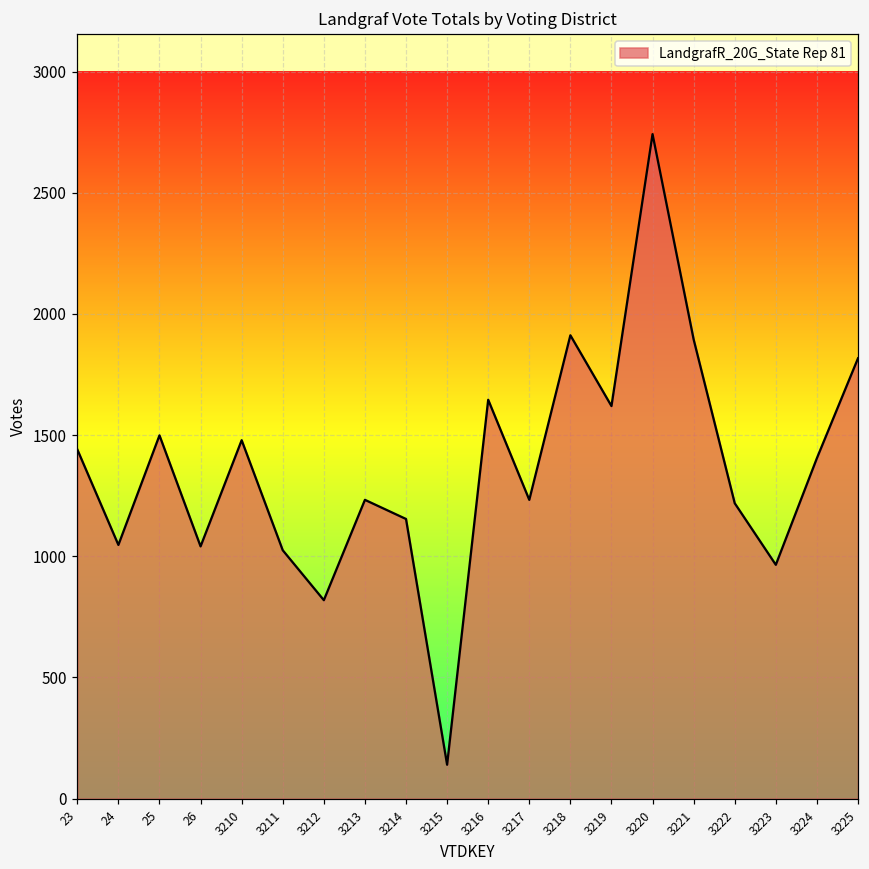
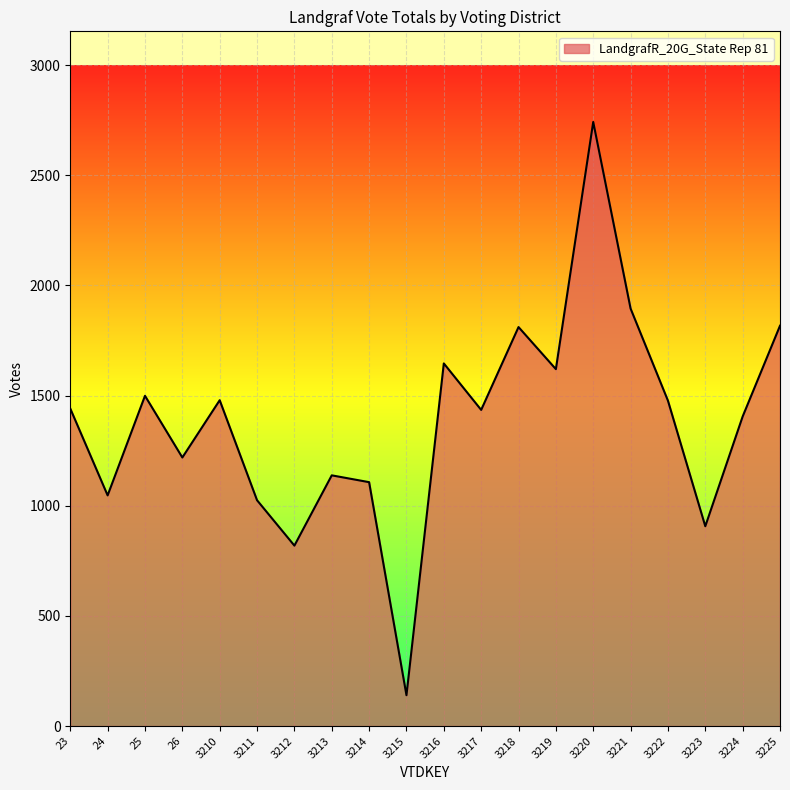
26: 1040 -> 1220
3213: 1230 -> 1140
3214: 1150 -> 1110
3217: 1230 -> 1440
3218: 1910 -> 1810
3222: 1220 -> 1480
3223: 970 -> 910
